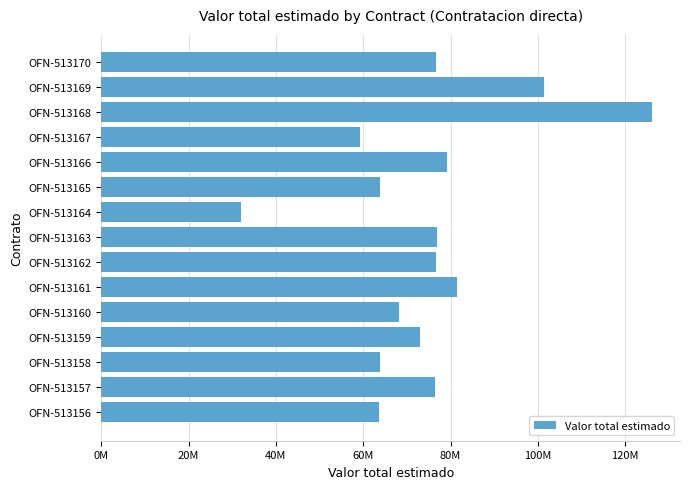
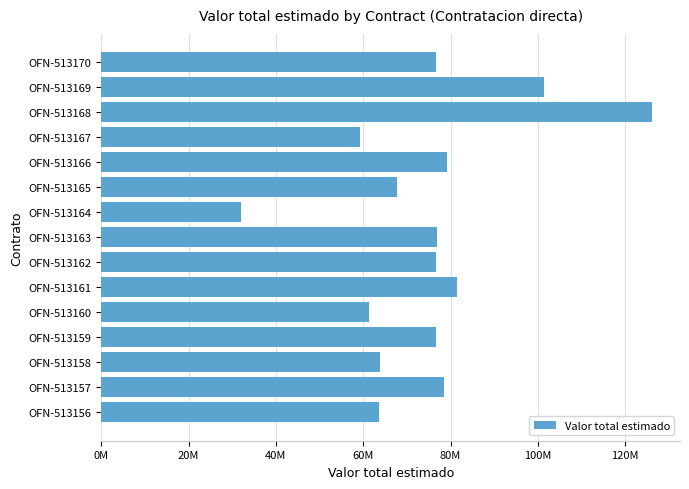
OFN-513165: 64000000 -> 68000000
OFN-513160: 68000000 -> 61000000
OFN-513159: 73000000 -> 77000000
OFN-513157: 76000000 -> 79000000
